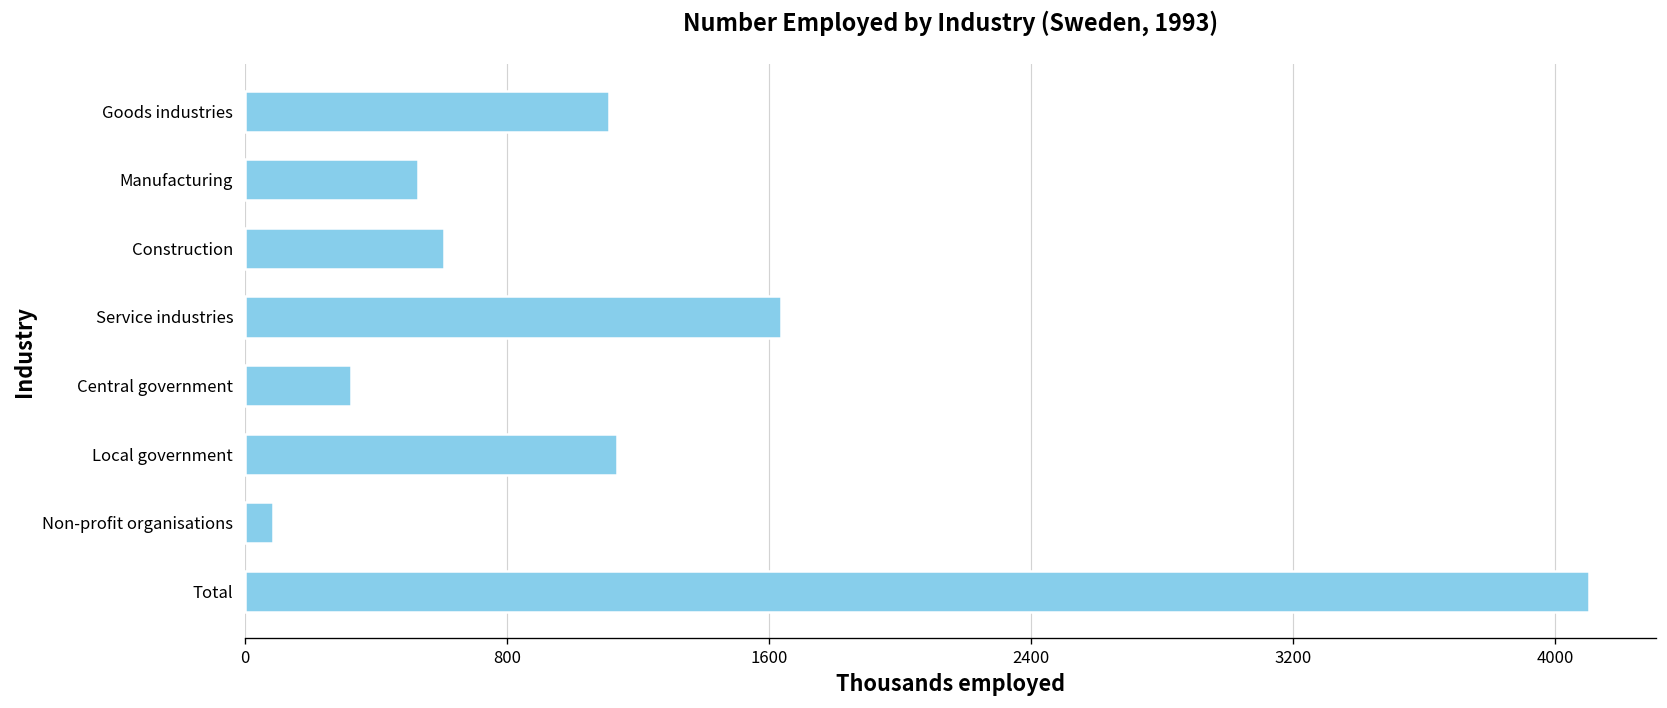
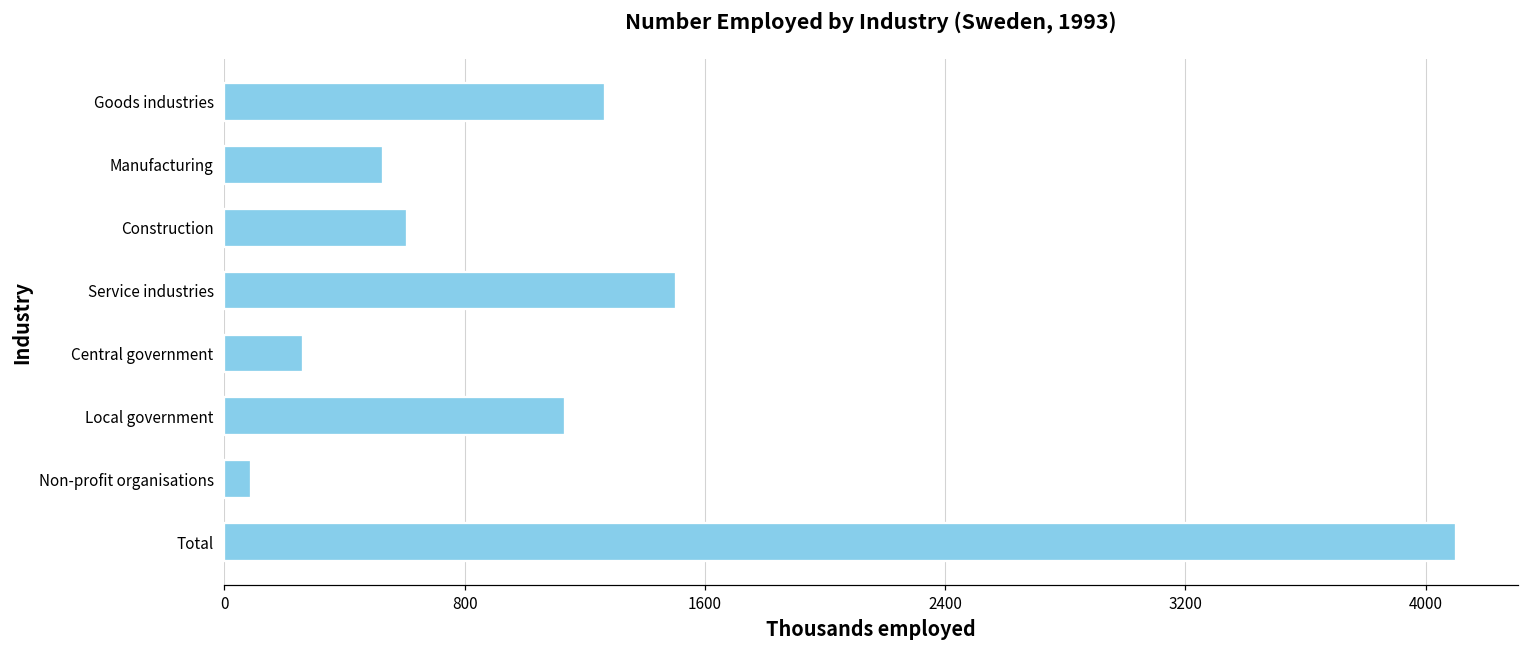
Goods industries: 1110 -> 1270
Service industries: 1640 -> 1500
Central government: 320 -> 260
